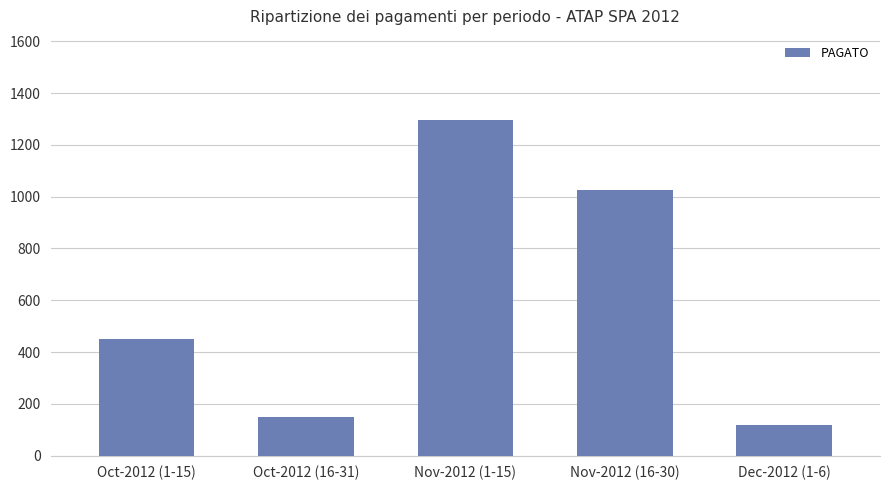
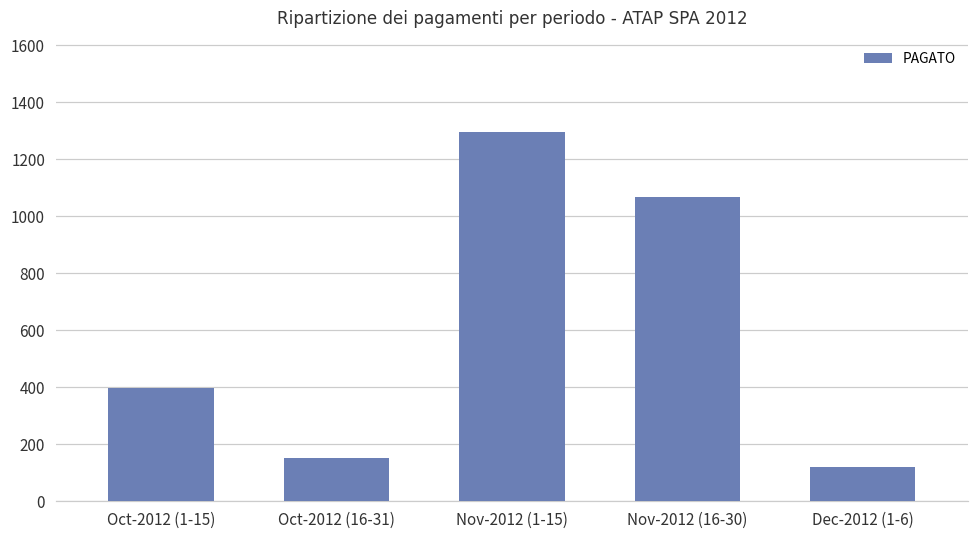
Oct-2012 (1-15): 450 -> 400
Nov-2012 (16-30): 1030 -> 1070
